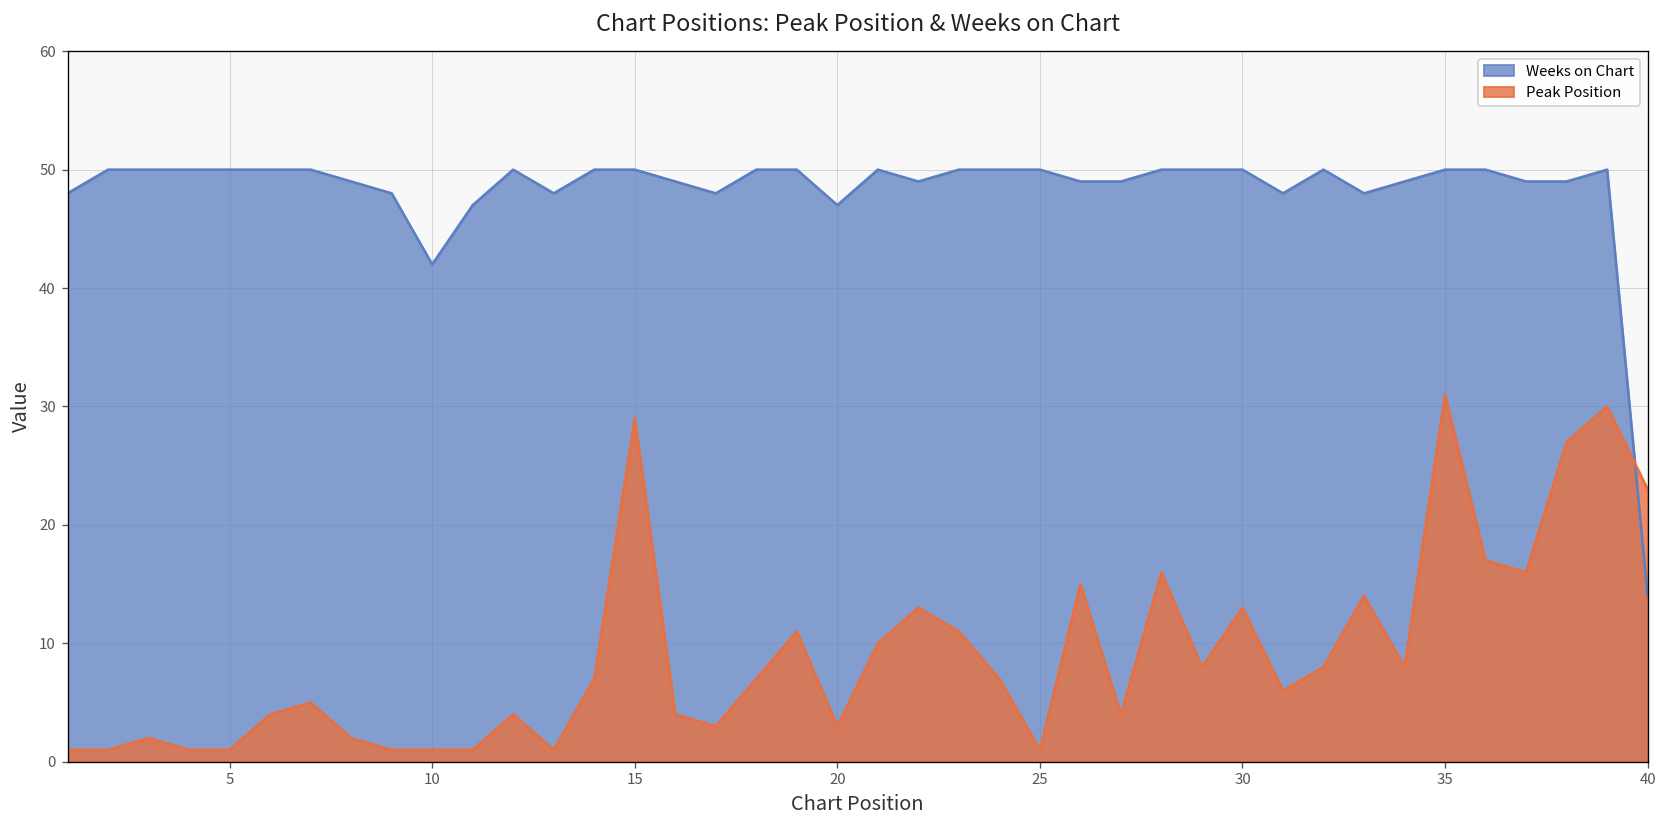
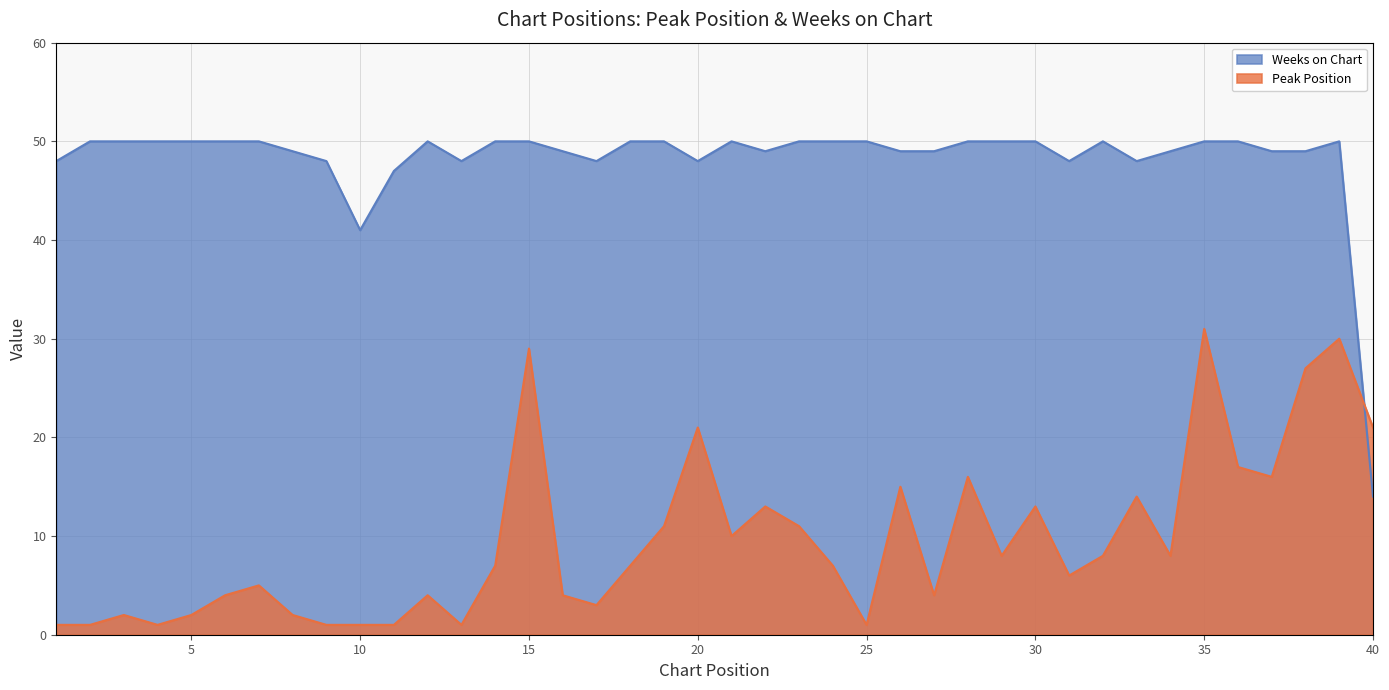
Peak Position, 5: 1 -> 2
Weeks on Chart, 10: 42 -> 41
Weeks on Chart, 20: 47 -> 48
Peak Position, 20: 3 -> 21
Peak Position, 40: 23 -> 21
